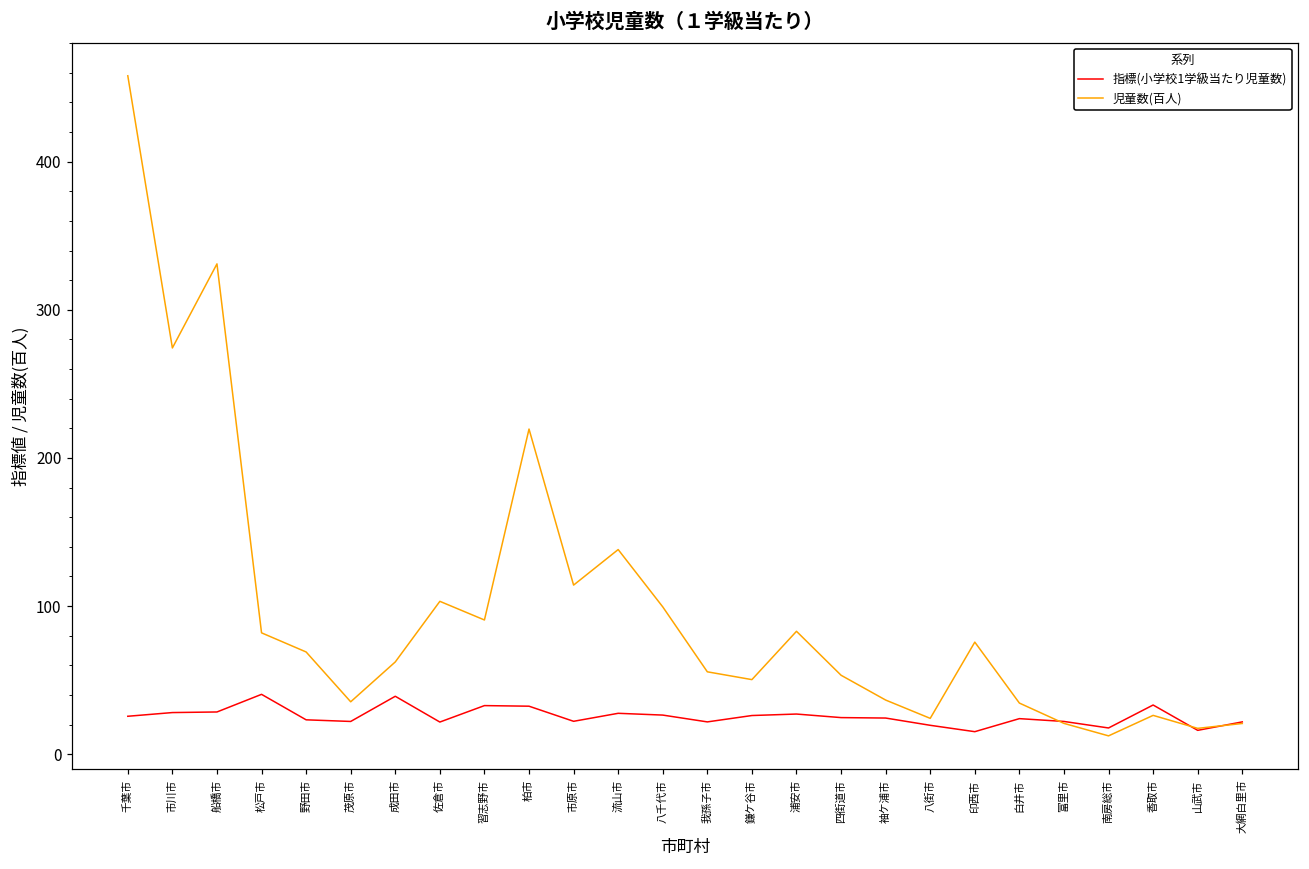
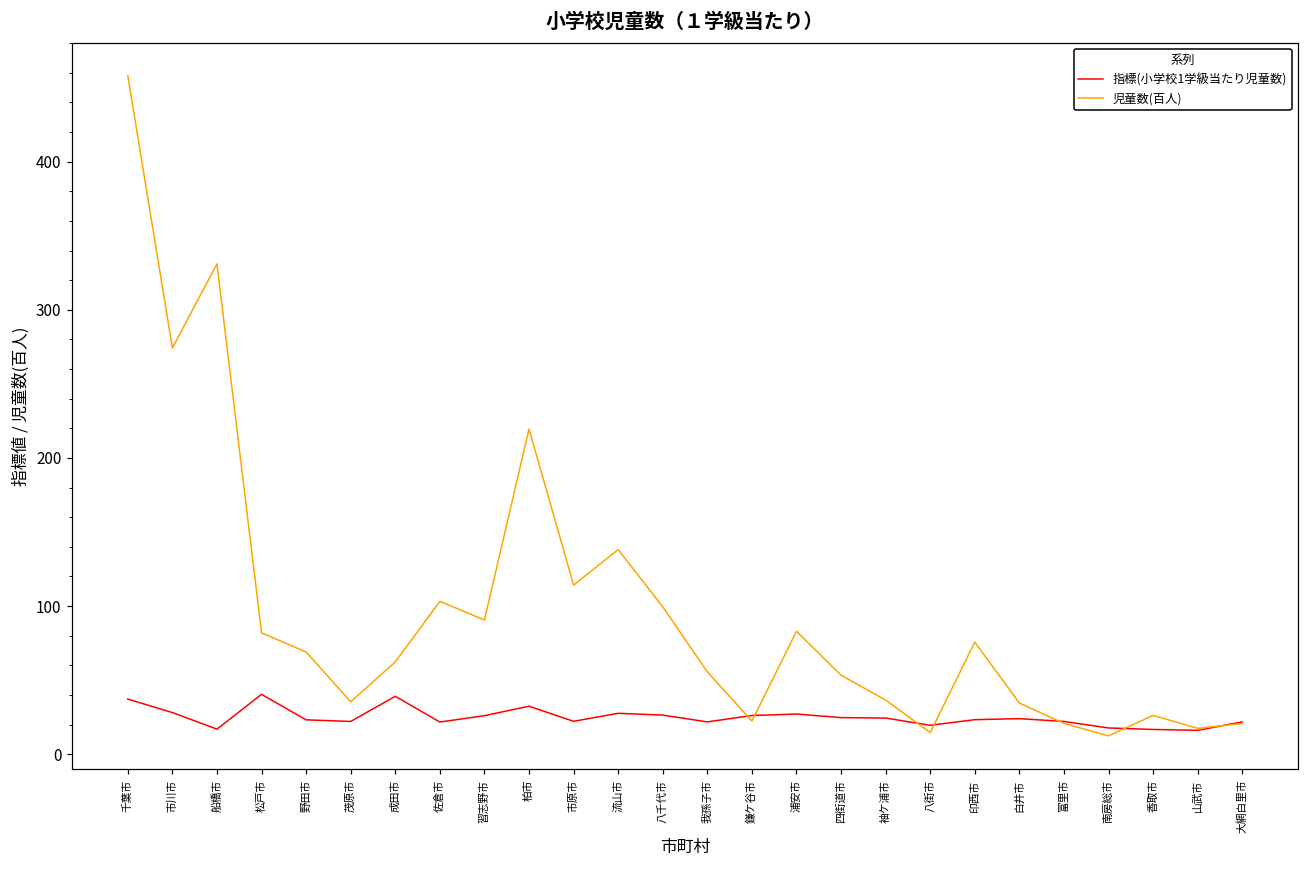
指標(小学校1学級当たり児童数), 千葉市: 26 -> 37
指標(小学校1学級当たり児童数), 船橋市: 29 -> 17
指標(小学校1学級当たり児童数), 習志野市: 33 -> 26
児童数(百人), 鎌ケ谷市: 50 -> 22
児童数(百人), 八街市: 24 -> 15
指標(小学校1学級当たり児童数), 印西市: 15 -> 23
指標(小学校1学級当たり児童数), 香取市: 33 -> 17
